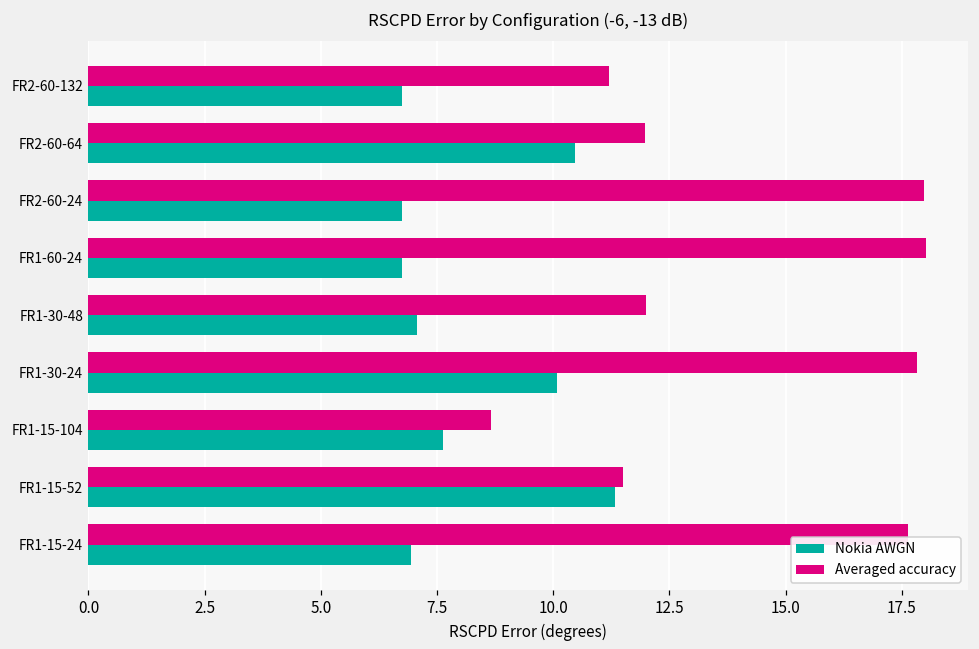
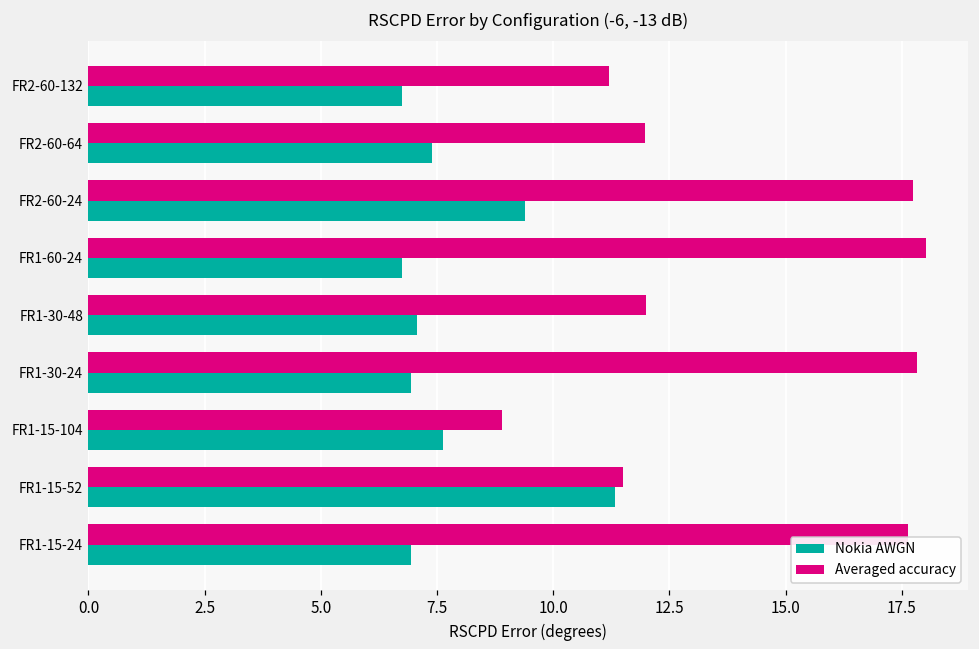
Nokia AWGN, FR2-60-64: 10.5 -> 7.4
Averaged accuracy, FR2-60-24: 18.0 -> 17.7
Nokia AWGN, FR2-60-24: 6.8 -> 9.4
Nokia AWGN, FR1-30-24: 10.1 -> 6.9
Averaged accuracy, FR1-15-104: 8.7 -> 8.9
